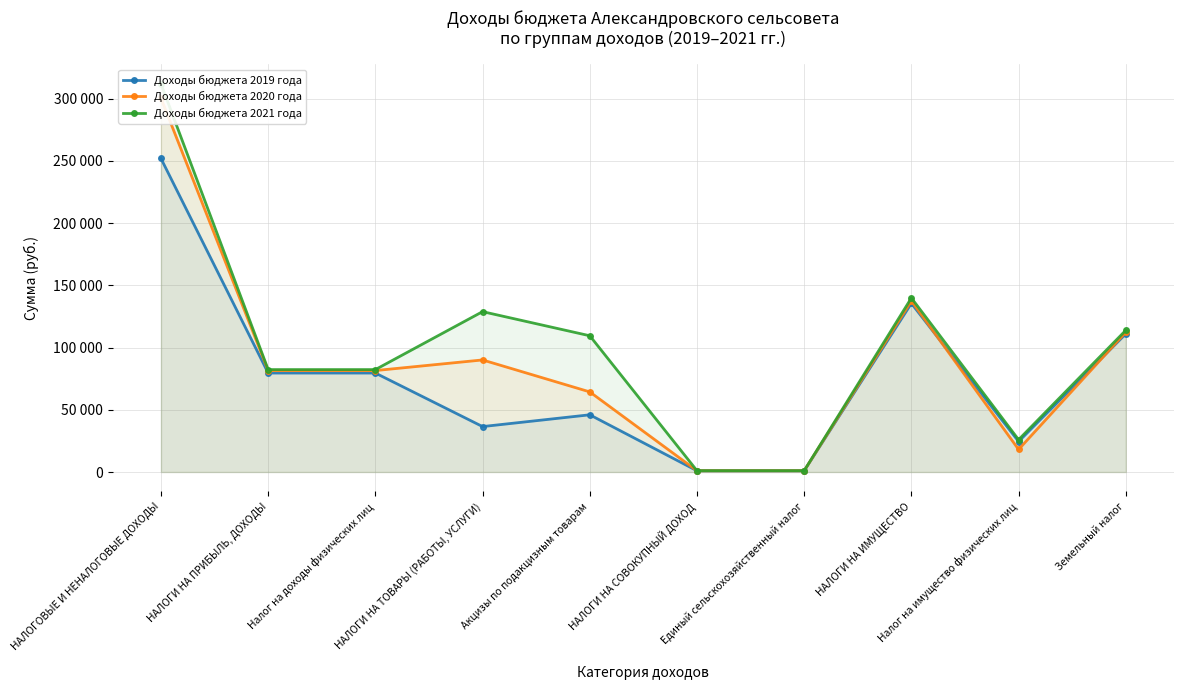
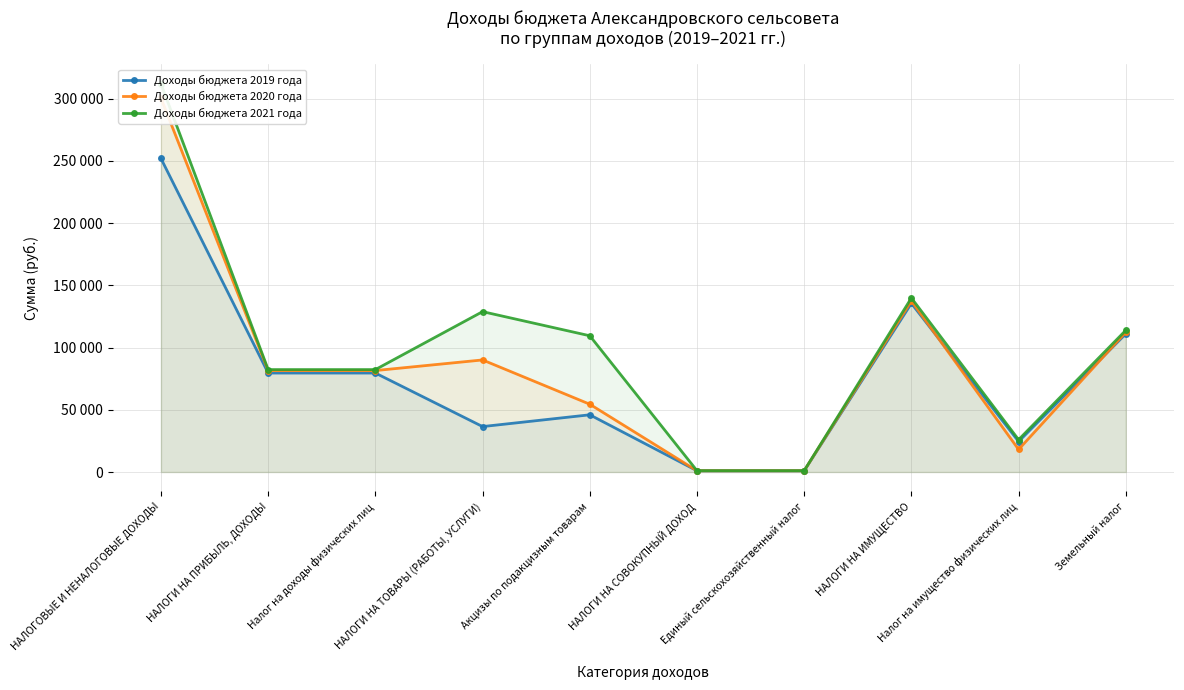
Доходы бюджета 2020 года, Акцизы по подакцизным товарам: 64000 -> 54000
